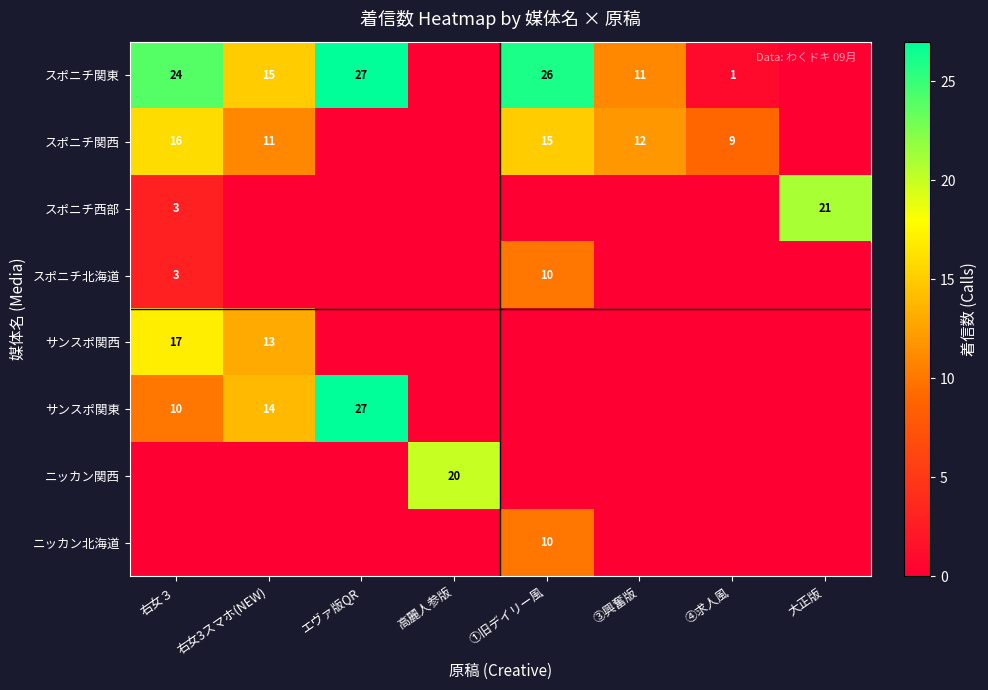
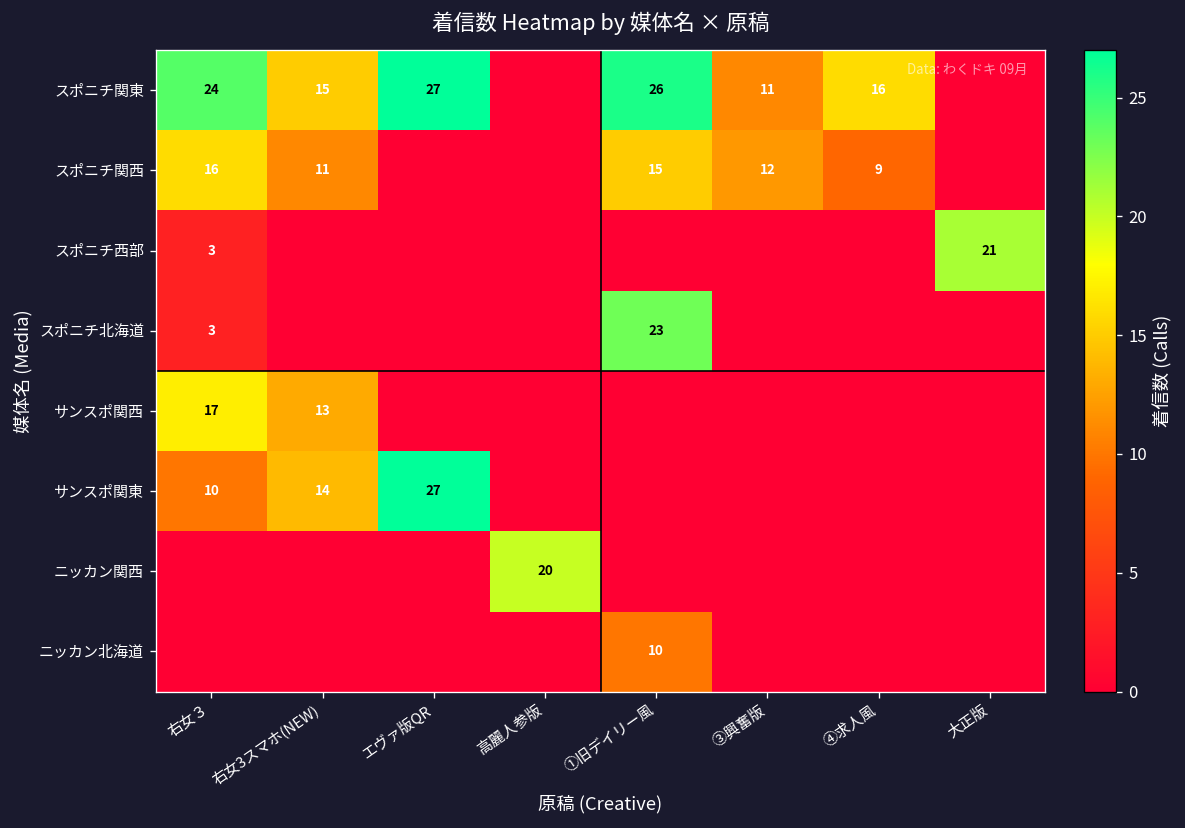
スポニチ関東, ④求人風: 1 -> 16
スポニチ北海道, ①旧デイリー風: 10 -> 23
